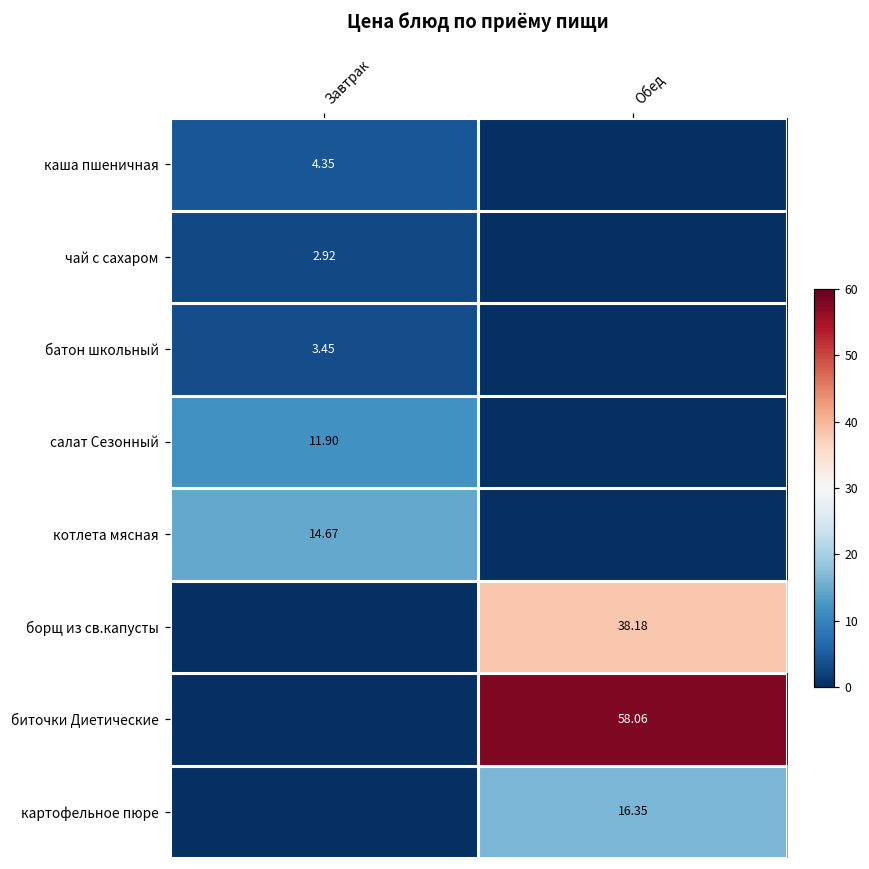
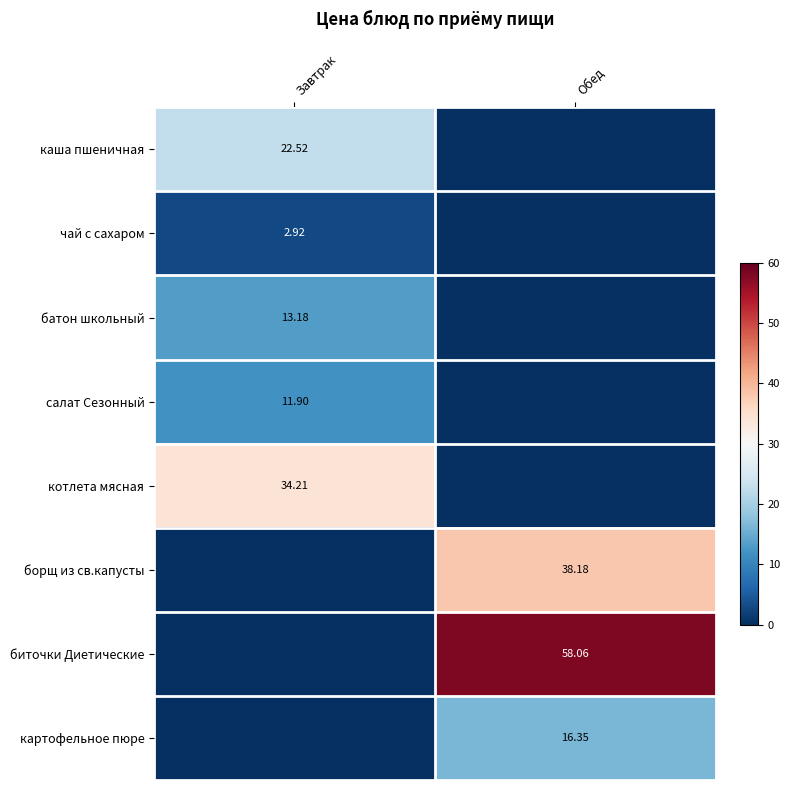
каша пшеничная, Завтрак: 4.35 -> 22.52
батон школьный, Завтрак: 3.45 -> 13.18
котлета мясная, Завтрак: 14.67 -> 34.21
